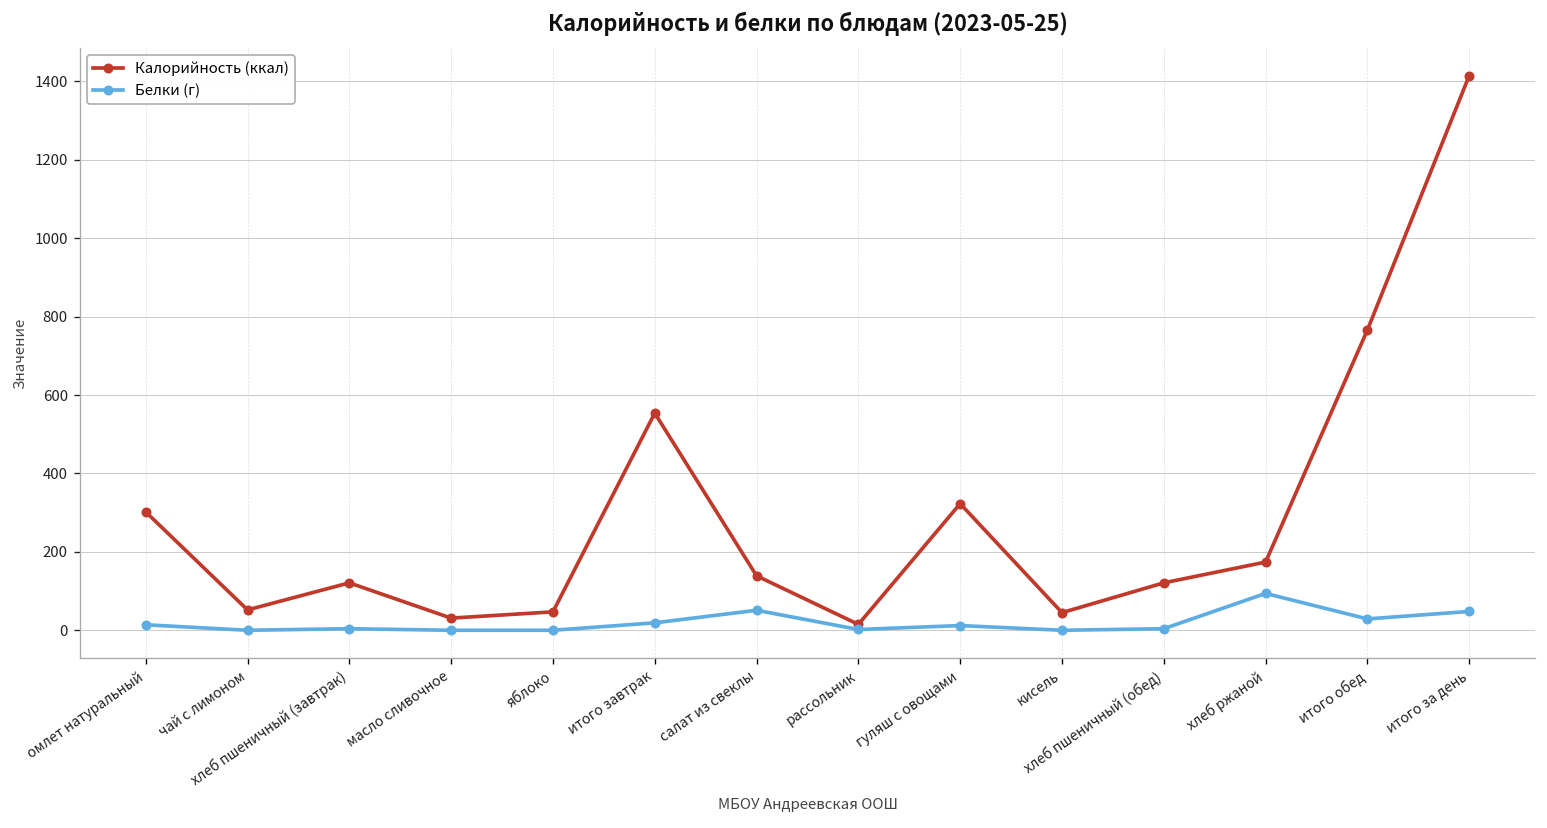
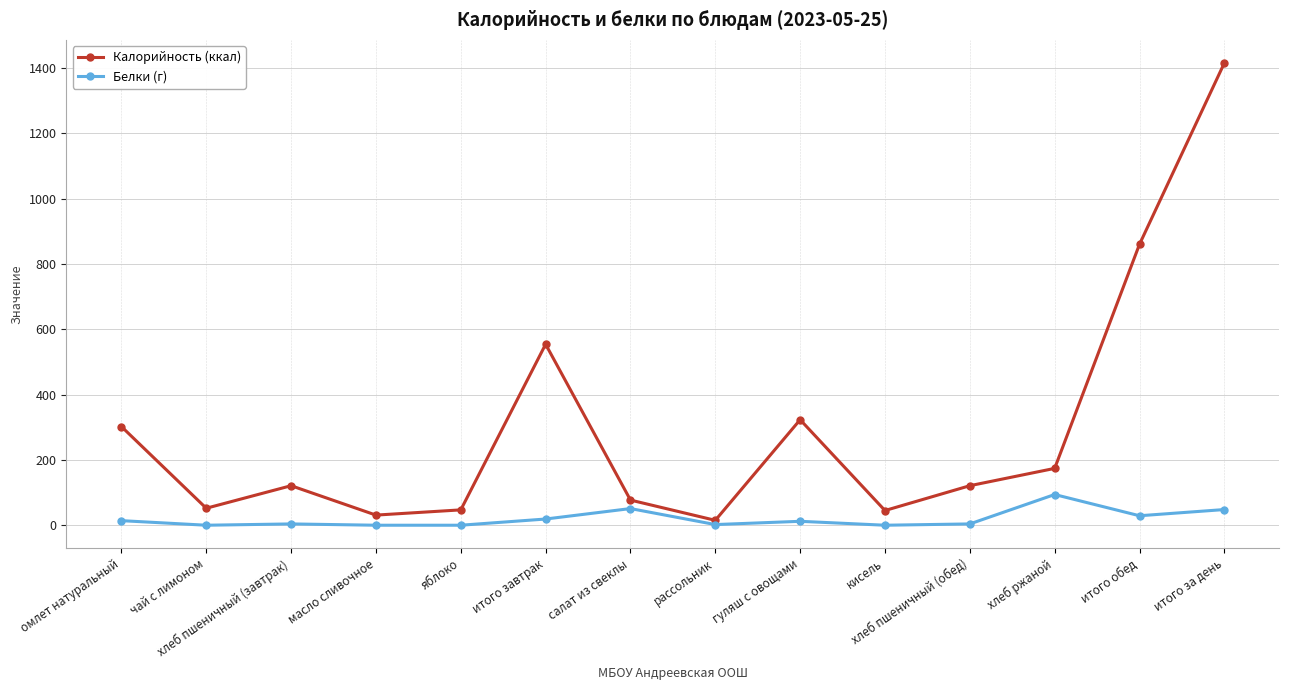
Калорийность (ккал), салат из свеклы: 140 -> 80
Калорийность (ккал), итого обед: 770 -> 860
